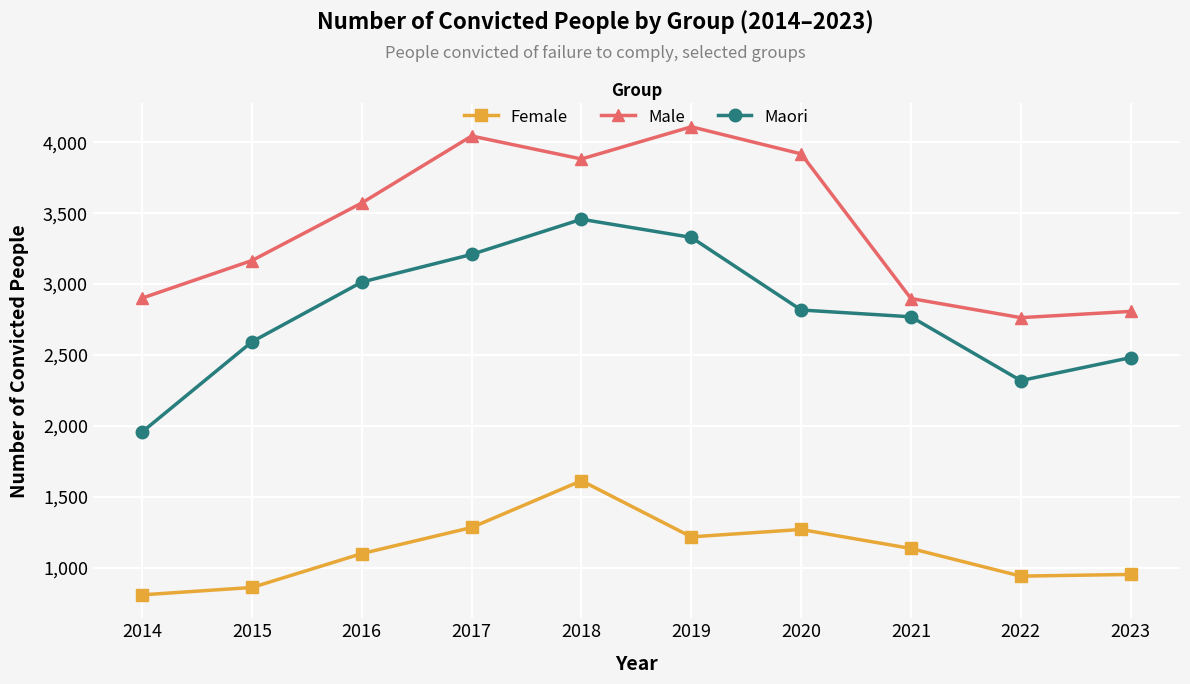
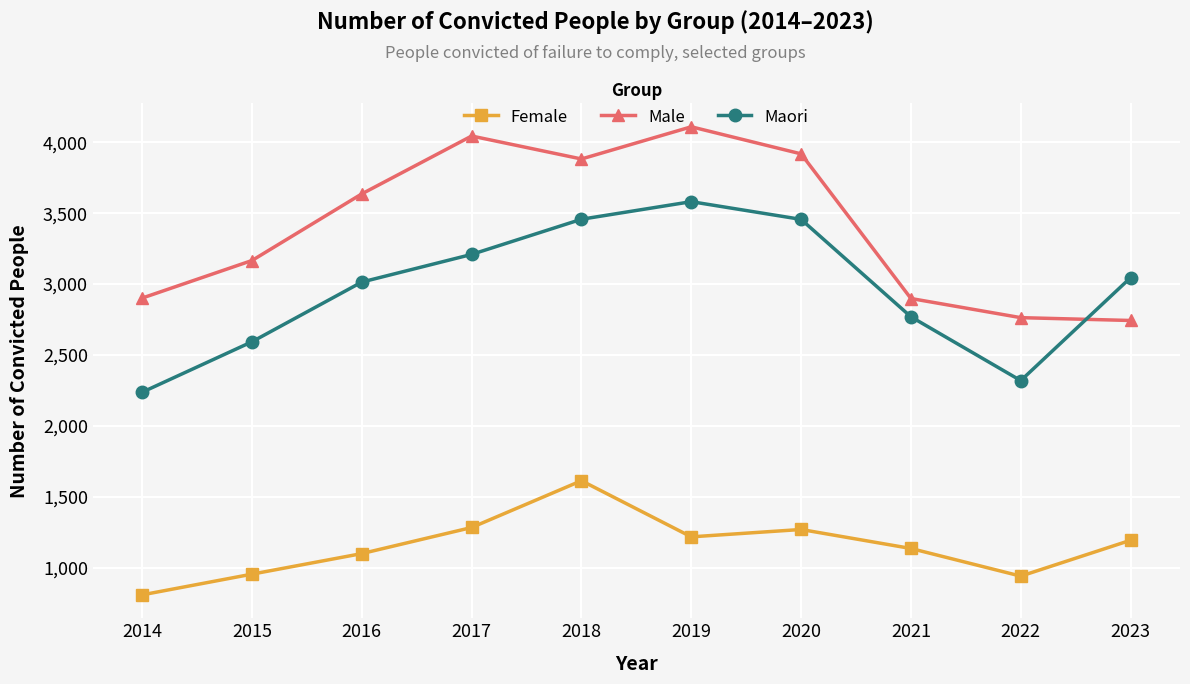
Maori, 2014: 1,960 -> 2,240
Female, 2015: 860 -> 950
Male, 2016: 3,570 -> 3,640
Maori, 2019: 3,330 -> 3,580
Maori, 2020: 2,820 -> 3,460
Female, 2023: 950 -> 1,190
Male, 2023: 2,810 -> 2,740
Maori, 2023: 2,480 -> 3,050
